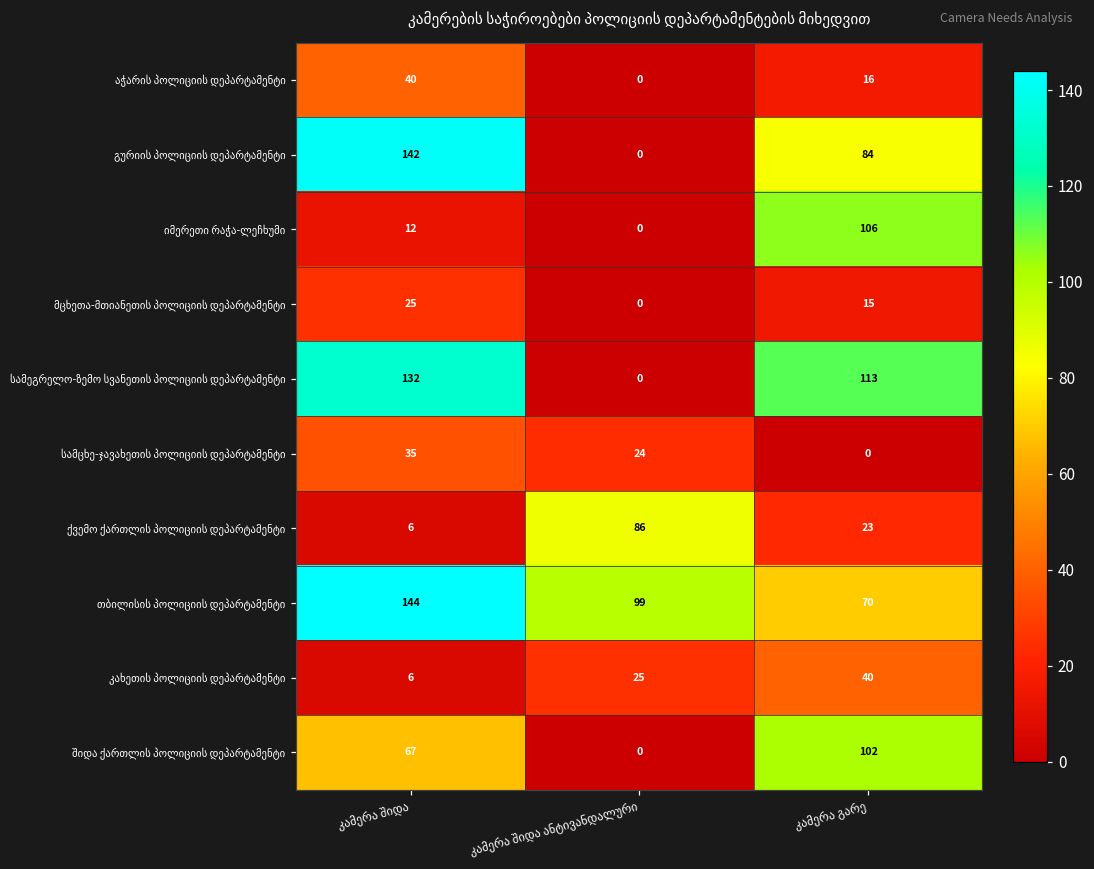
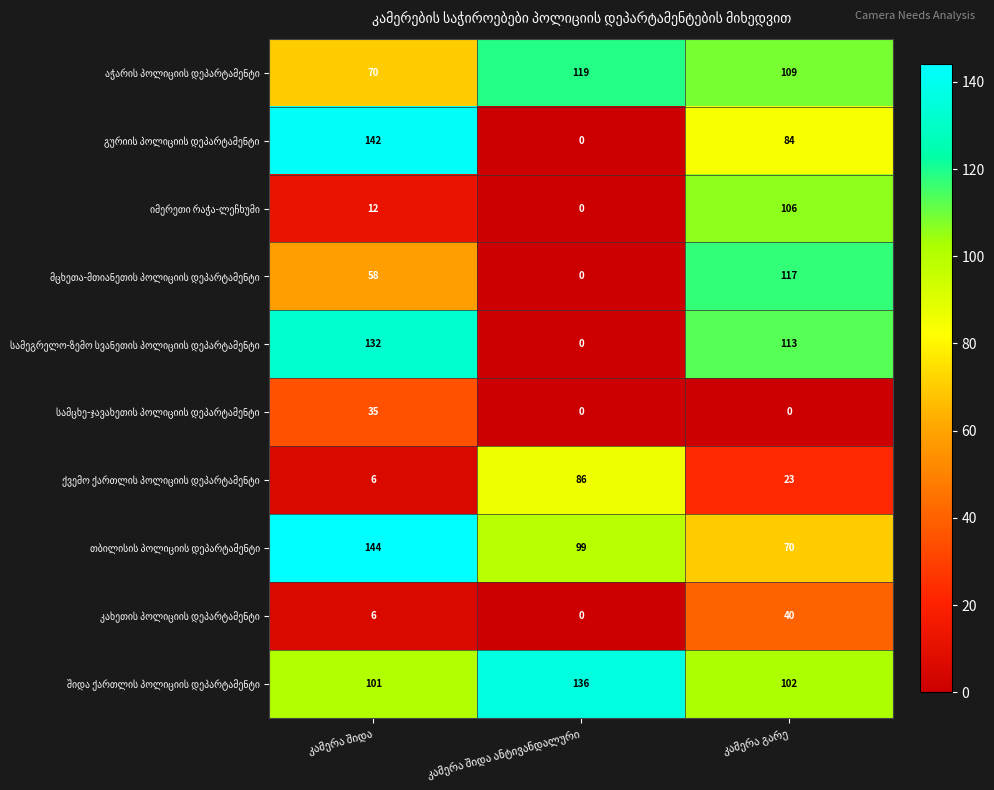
აჭარის პოლიციის დეპარტამენტი, კამერა შიდა: 40 -> 70
აჭარის პოლიციის დეპარტამენტი, კამერა შიდა ანტივანდალური: 0 -> 119
აჭარის პოლიციის დეპარტამენტი, კამერა გარე: 16 -> 109
მცხეთა-მთიანეთის პოლიციის დეპარტამენტი, კამერა შიდა: 25 -> 58
მცხეთა-მთიანეთის პოლიციის დეპარტამენტი, კამერა გარე: 15 -> 117
სამცხე-ჯავახეთის პოლიციის დეპარტამენტი, კამერა შიდა ანტივანდალური: 24 -> 0
კახეთის პოლიციის დეპარტამენტი, კამერა შიდა ანტივანდალური: 25 -> 0
შიდა ქართლის პოლიციის დეპარტამენტი, კამერა შიდა: 67 -> 101
შიდა ქართლის პოლიციის დეპარტამენტი, კამერა შიდა ანტივანდალური: 0 -> 136
